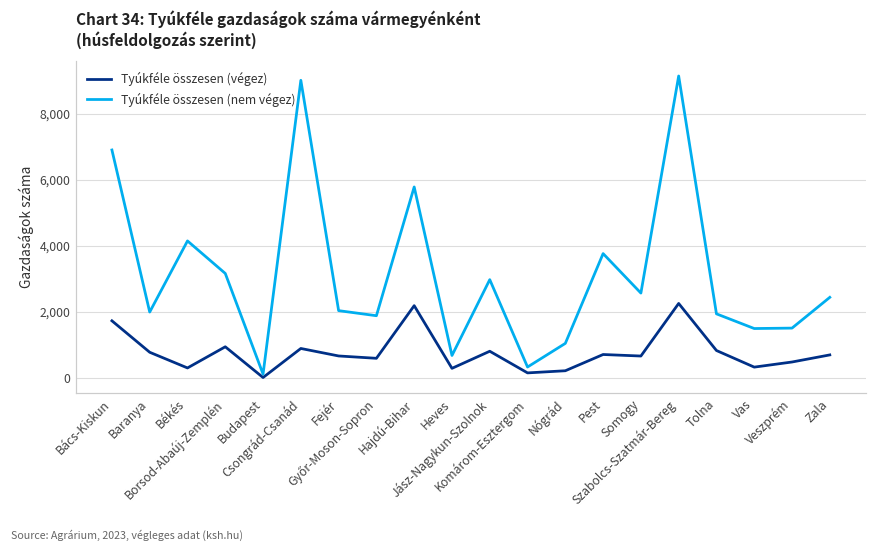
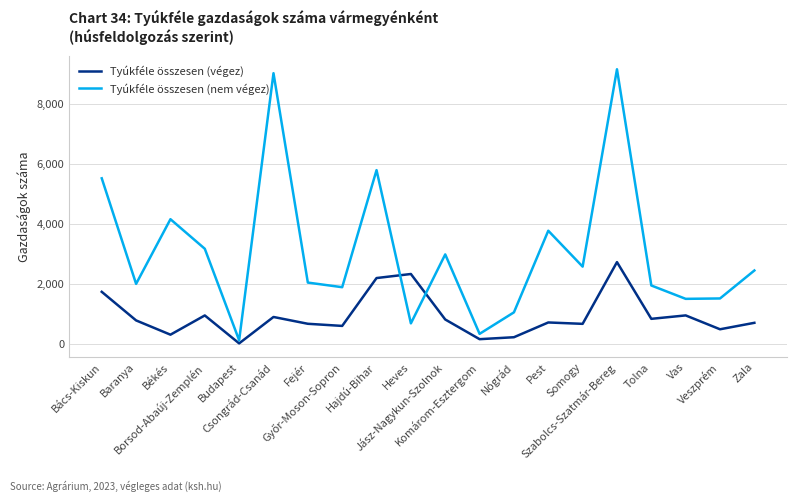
Tyúkféle összesen (nem végez), Bács-Kiskun: 6,900 -> 5,500
Tyúkféle összesen (végez), Heves: 300 -> 2,300
Tyúkféle összesen (végez), Szabolcs-Szatmár-Bereg: 2,300 -> 2,700
Tyúkféle összesen (végez), Vas: 300 -> 900
